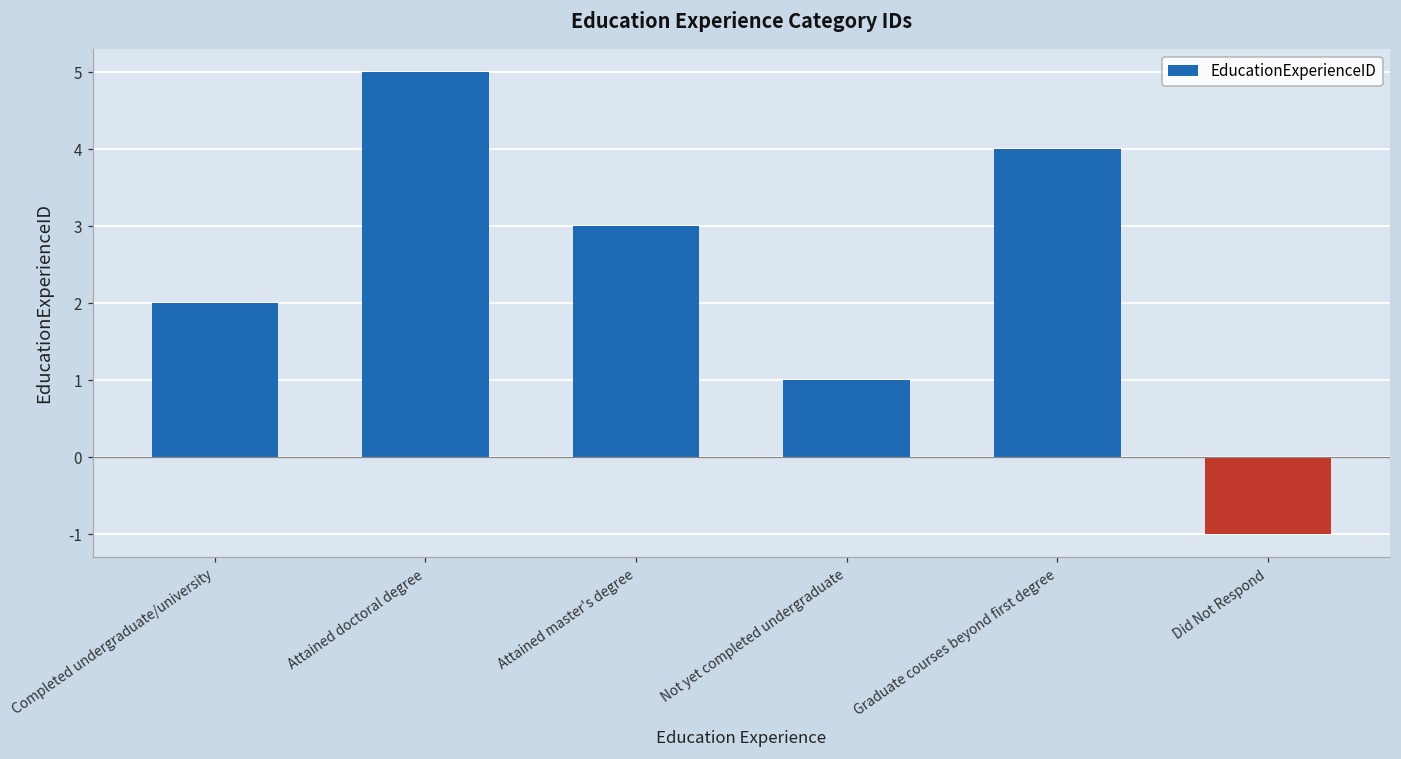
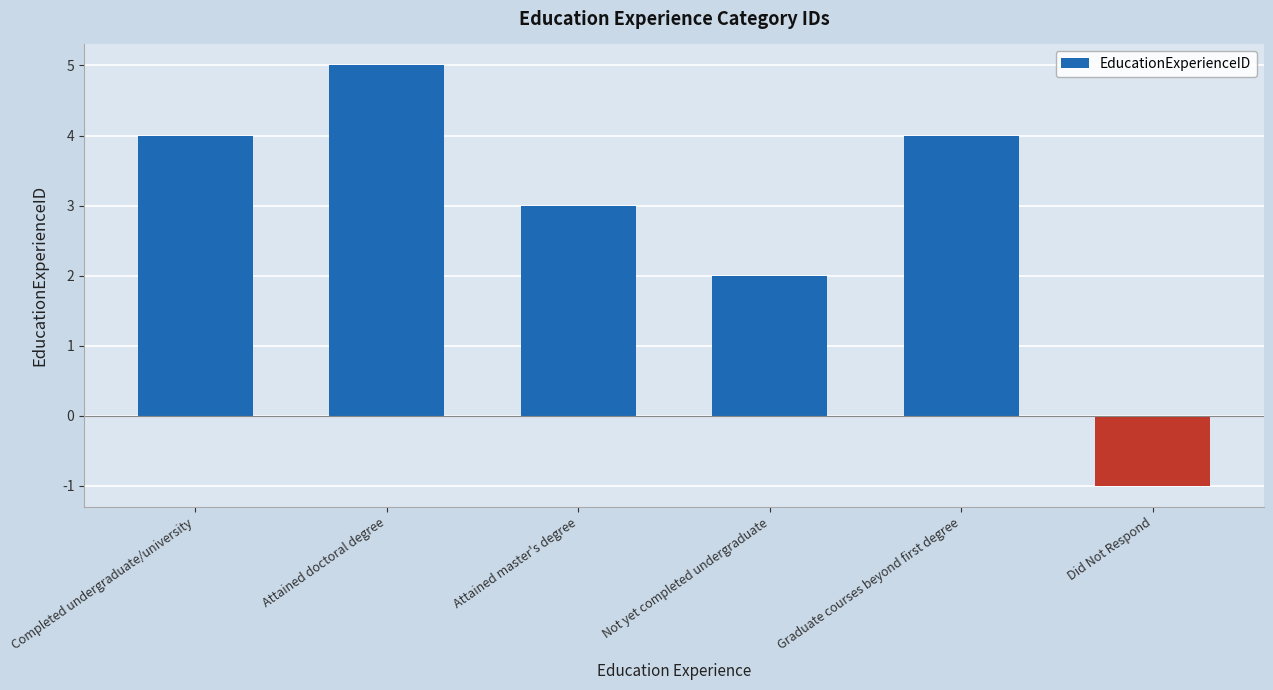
Completed undergraduate/university: 2 -> 4
Not yet completed undergraduate: 1 -> 2
